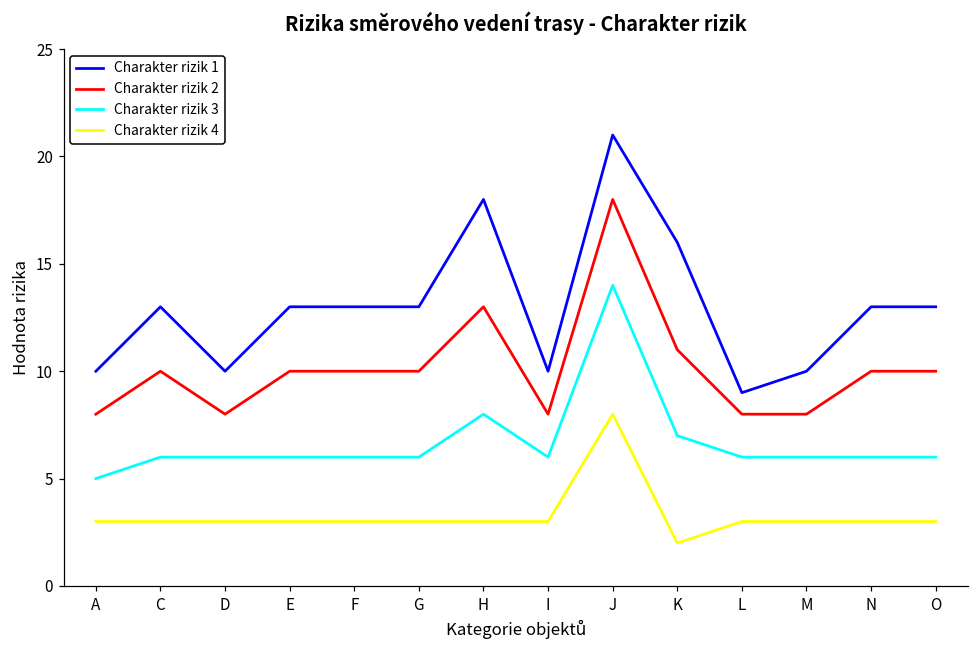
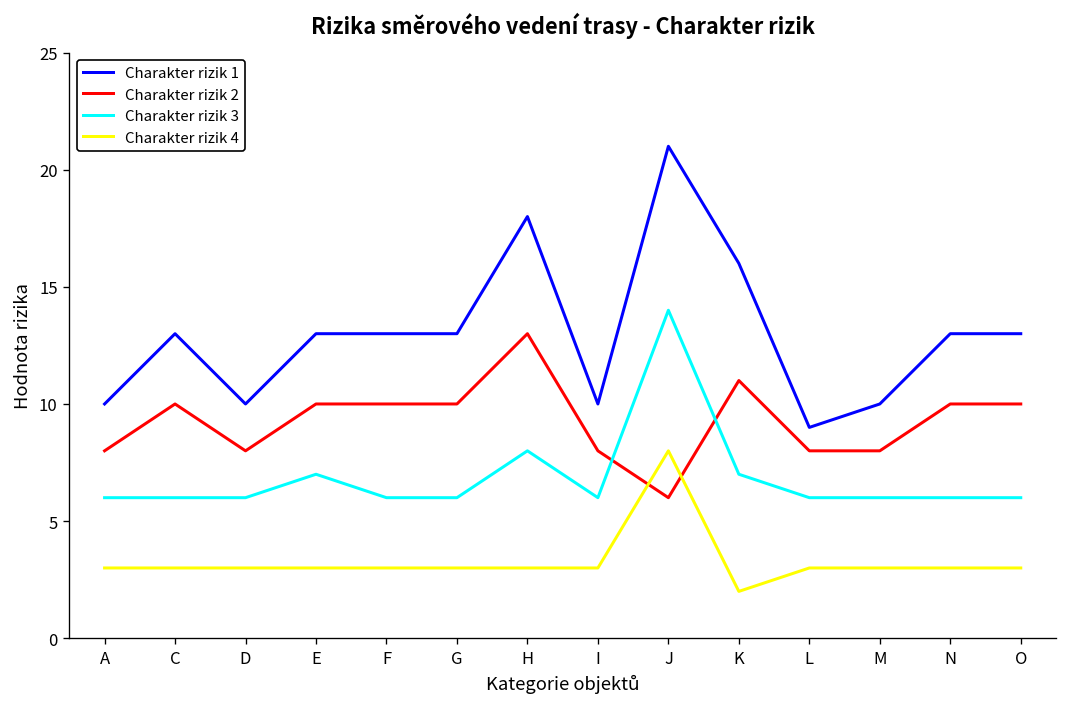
Charakter rizik 3, A: 5 -> 6
Charakter rizik 3, E: 6 -> 7
Charakter rizik 2, J: 18 -> 6
